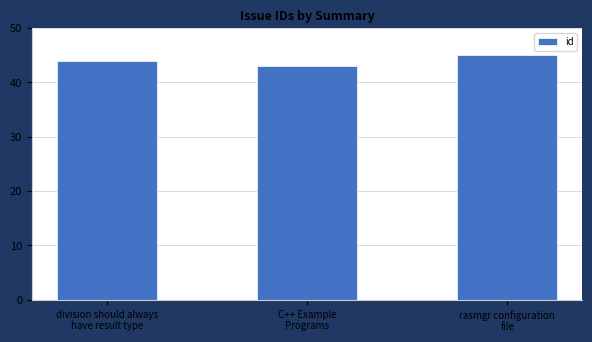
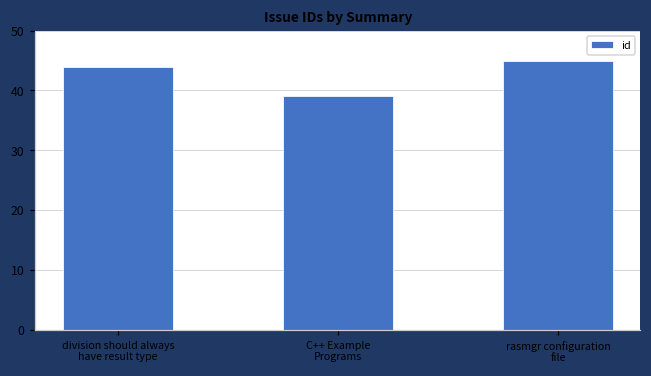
C++ Example Programs: 43 -> 39
